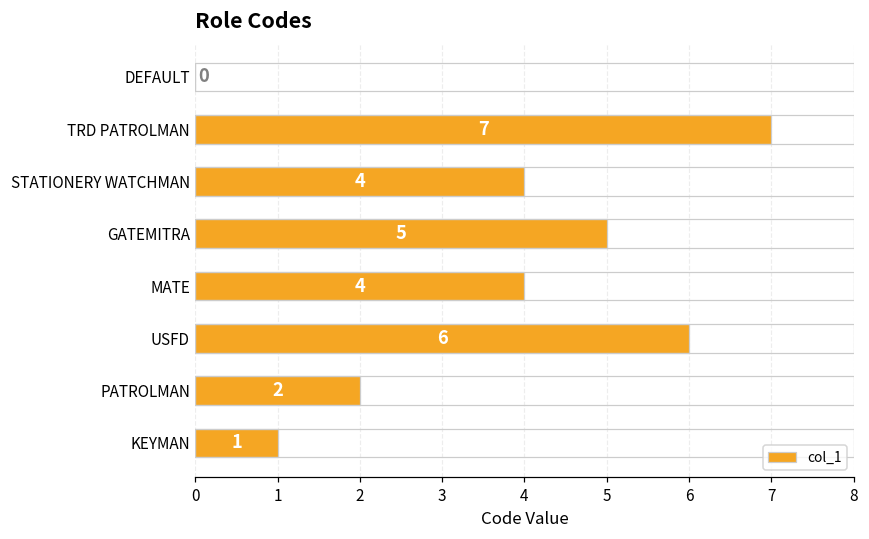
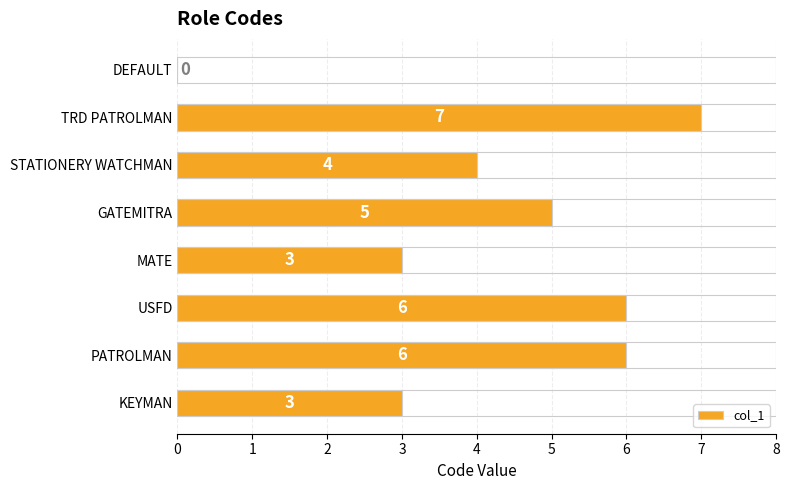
MATE: 4 -> 3
PATROLMAN: 2 -> 6
KEYMAN: 1 -> 3
